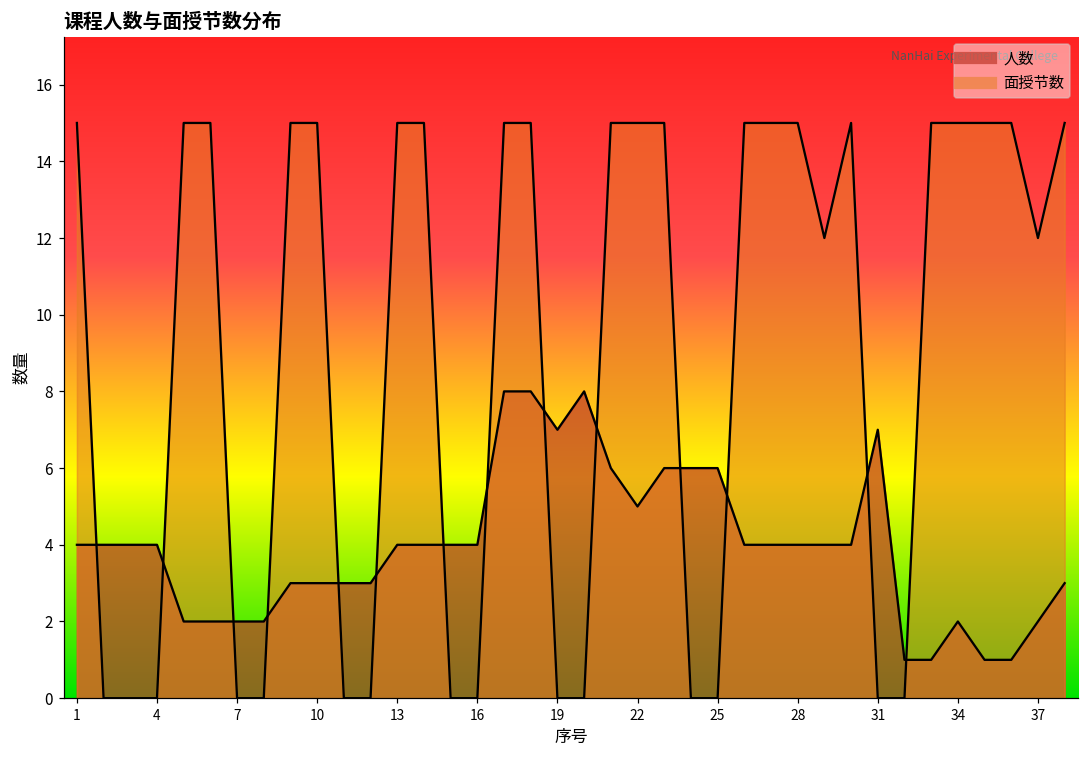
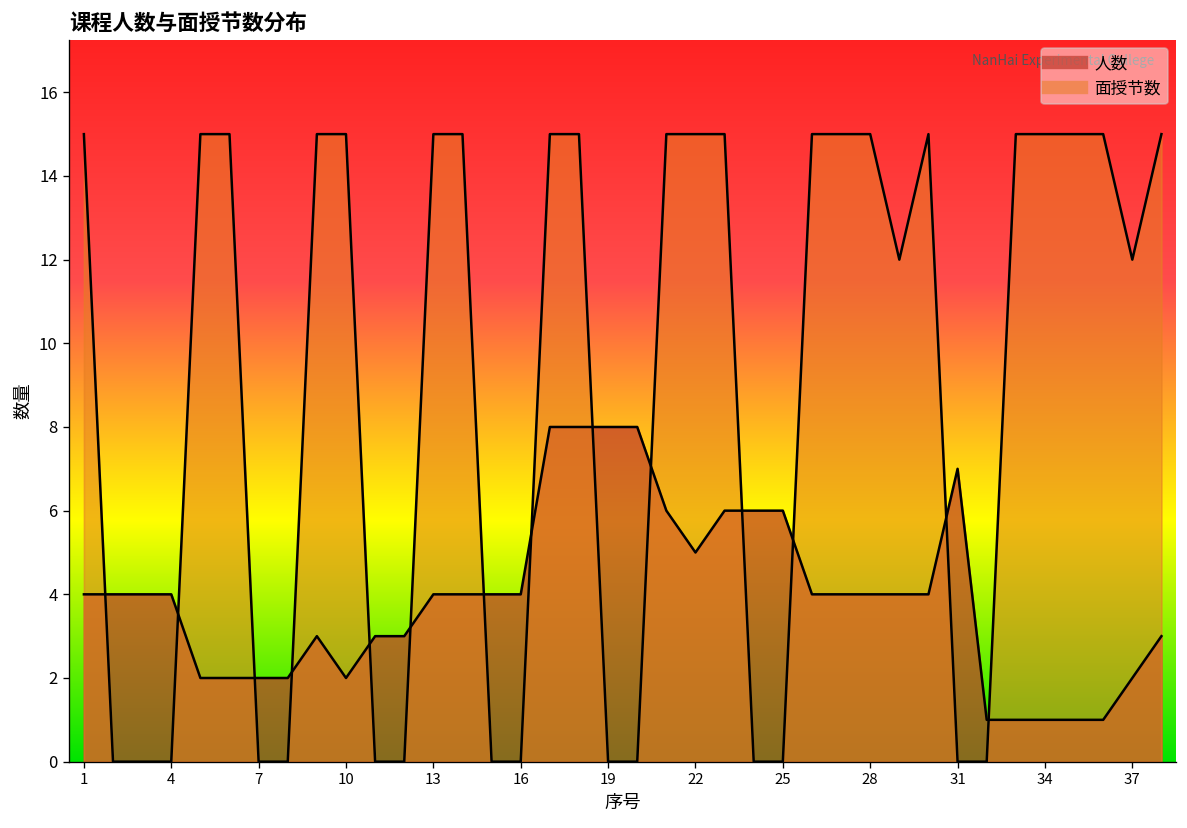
人数, 10: 3 -> 2
人数, 19: 7 -> 8
人数, 34: 2 -> 1
